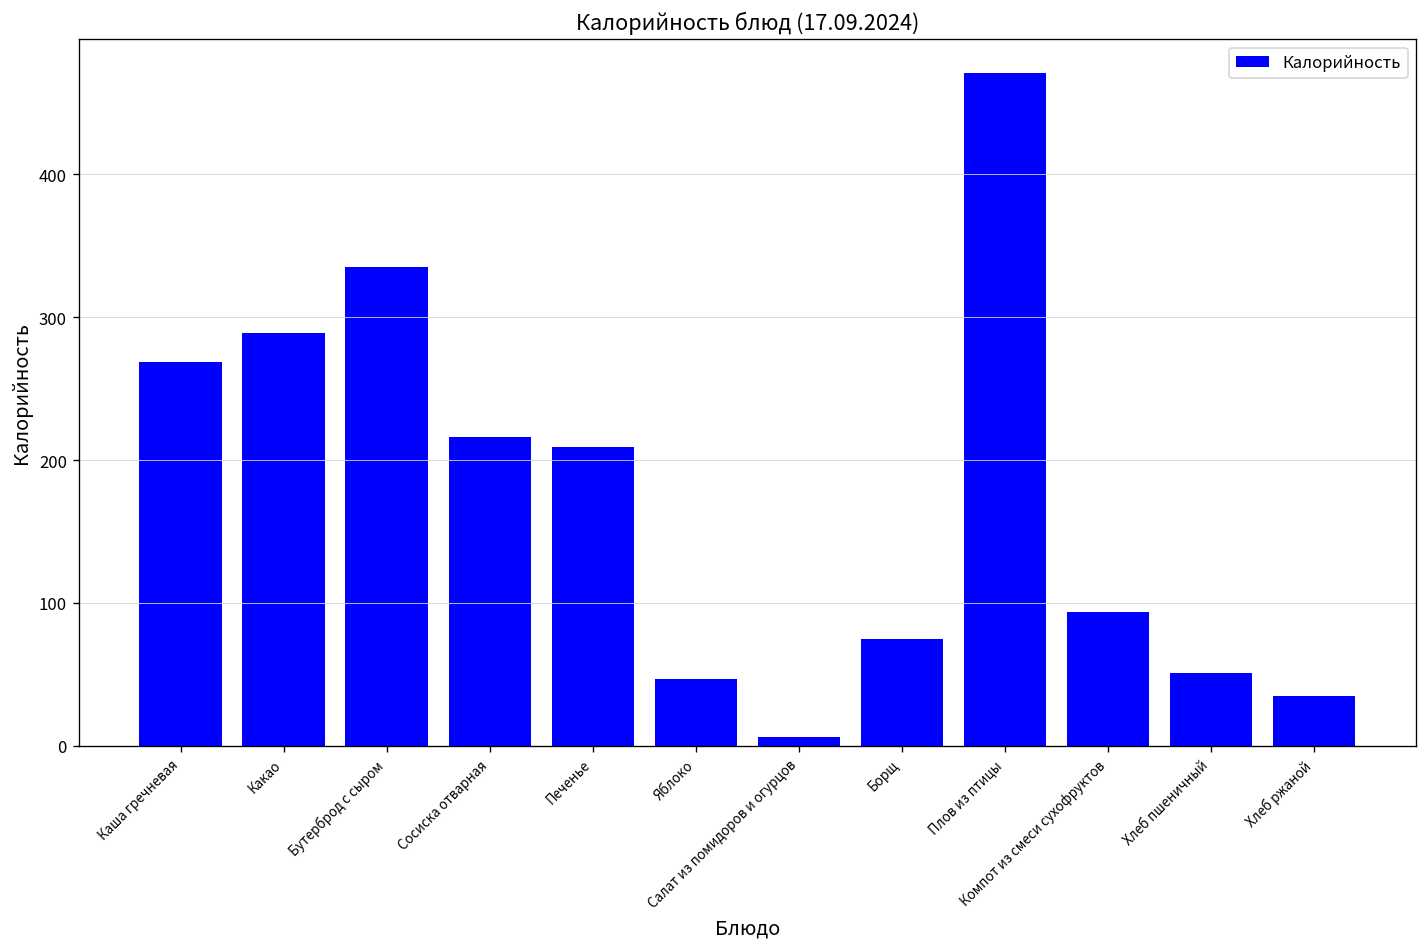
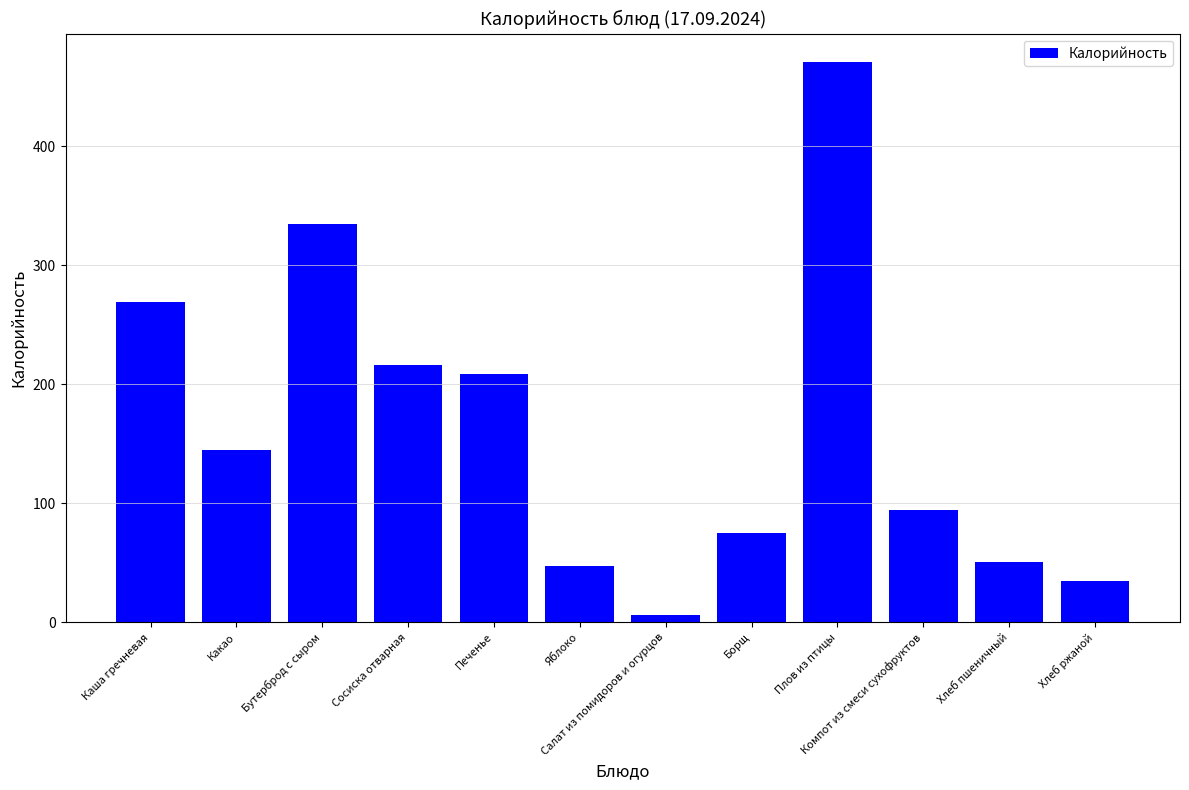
Какао: 289 -> 145
